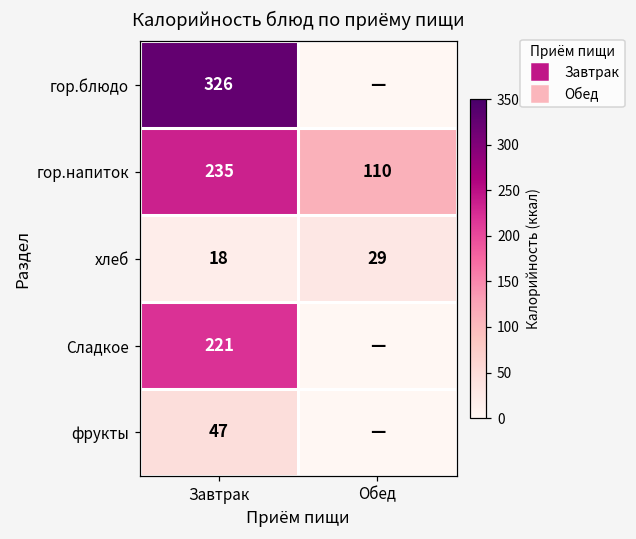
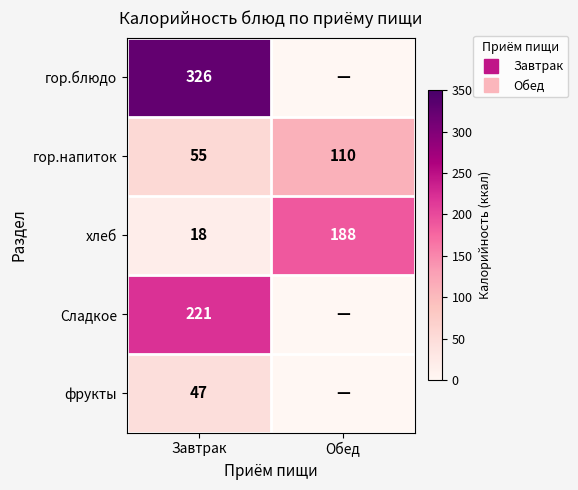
гор.напиток, Завтрак: 235 -> 55
хлеб, Обед: 29 -> 188
